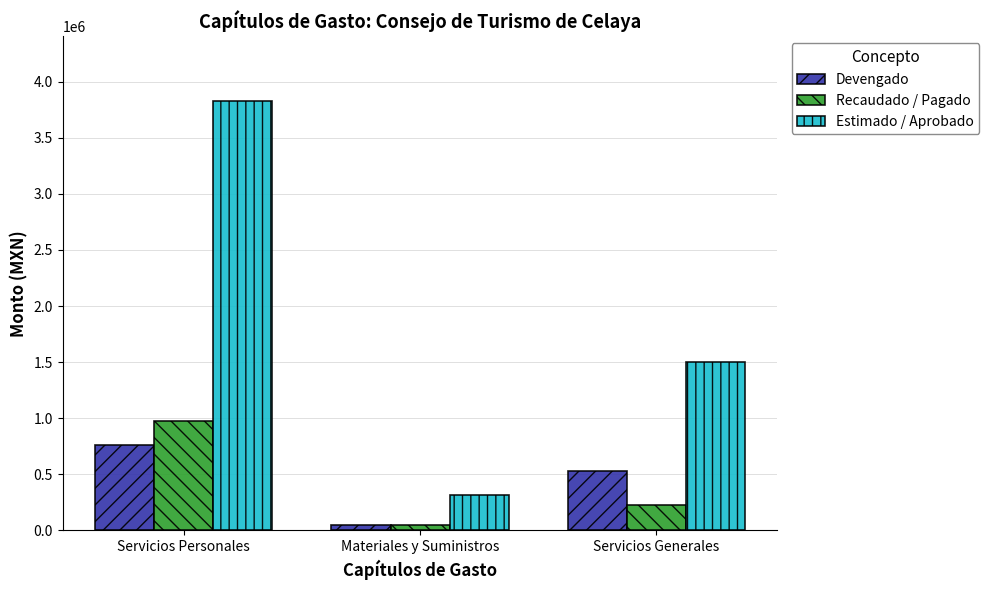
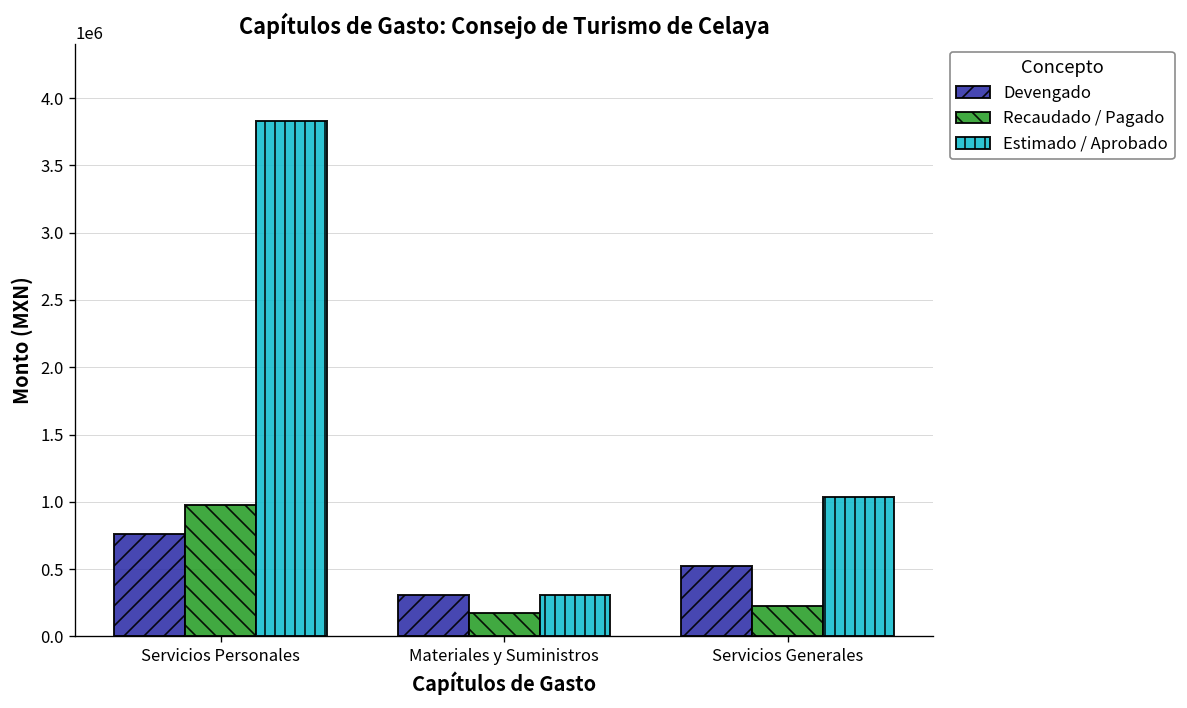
Devengado, Materiales y Suministros: 50000 -> 310000
Recaudado / Pagado, Materiales y Suministros: 50000 -> 180000
Estimado / Aprobado, Servicios Generales: 1500000 -> 1040000
